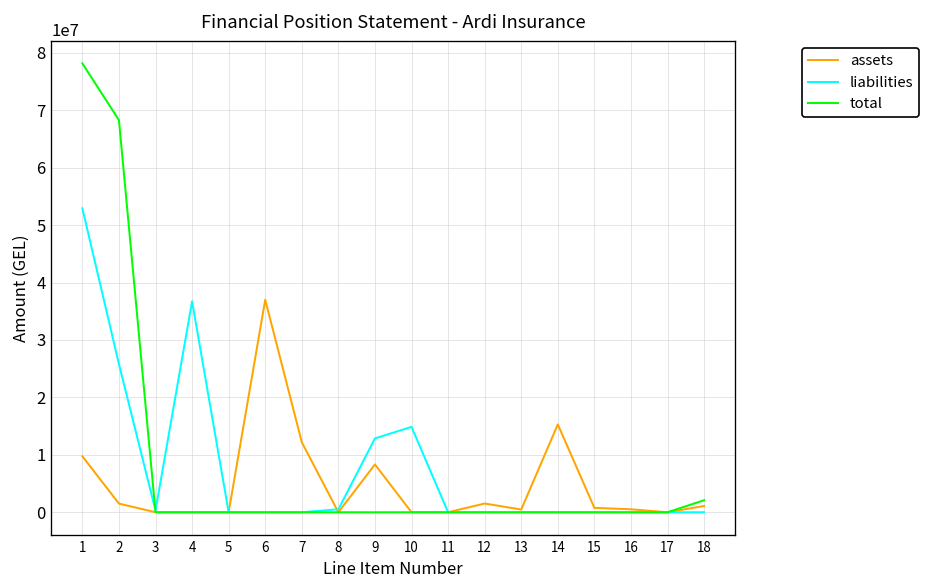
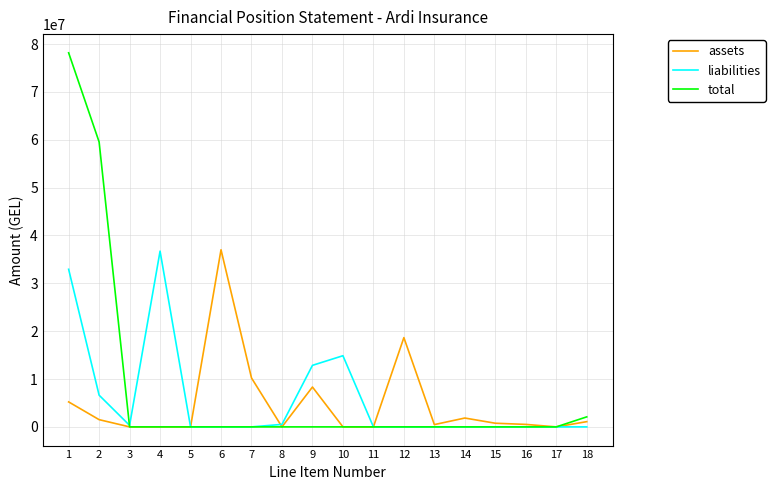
assets, 1: 10000000 -> 5000000
liabilities, 1: 53000000 -> 33000000
liabilities, 2: 26000000 -> 7000000
total, 2: 68000000 -> 60000000
assets, 7: 12000000 -> 10000000
assets, 12: 2000000 -> 19000000
assets, 14: 15000000 -> 2000000
